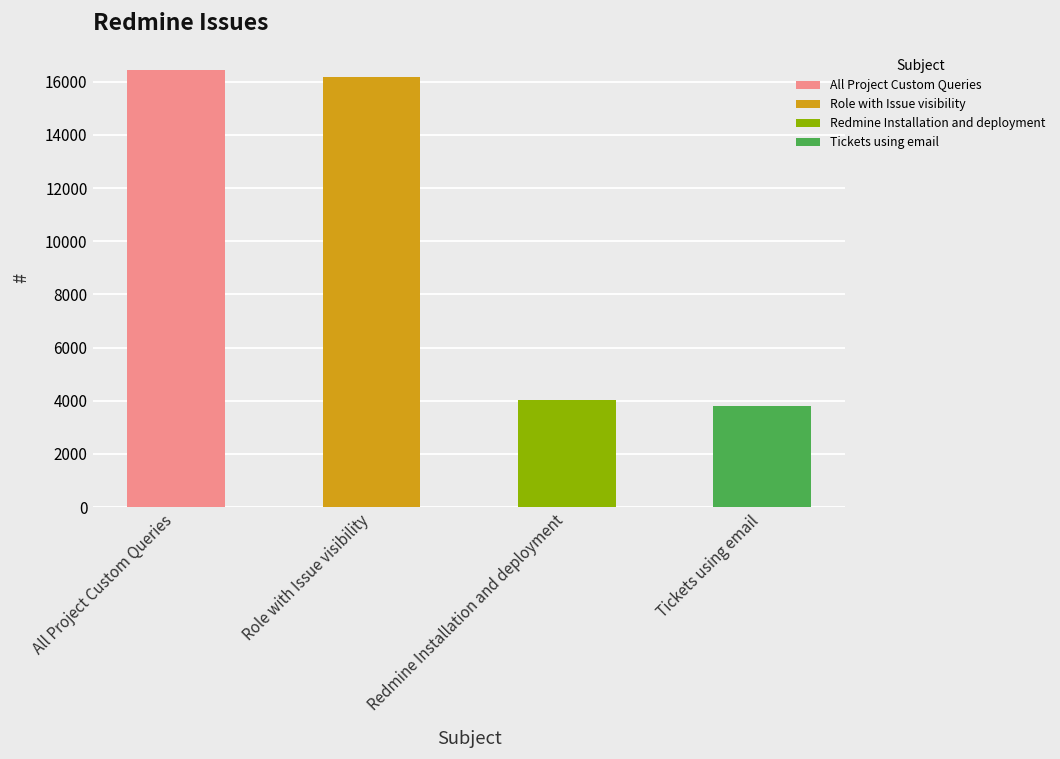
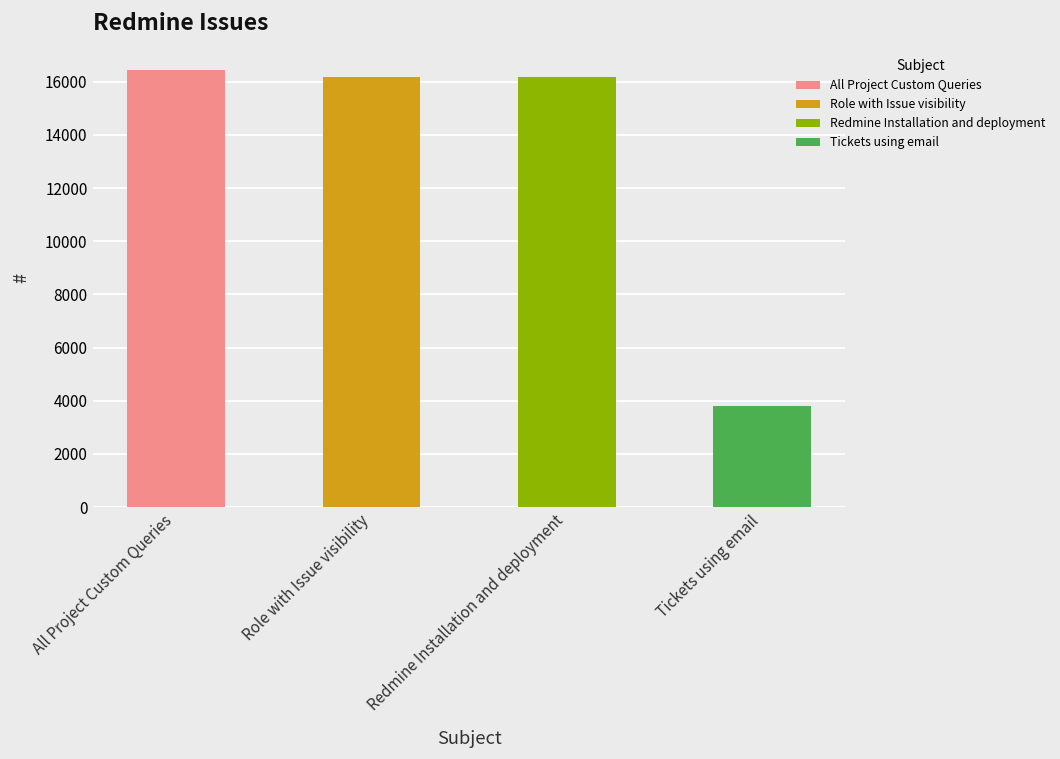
Redmine Installation and deployment: 4000 -> 16200
